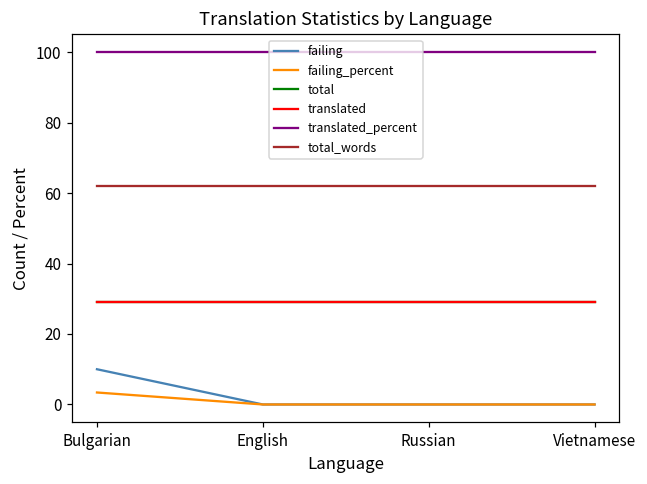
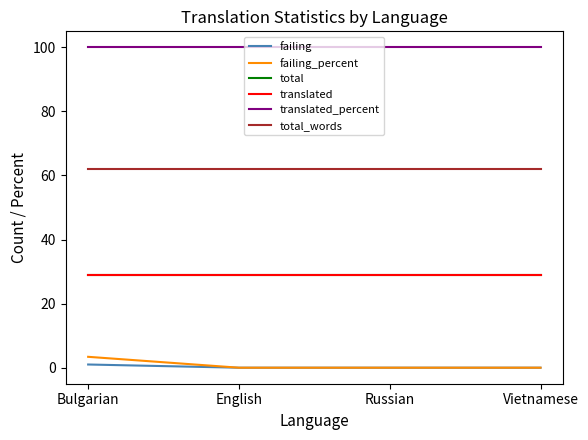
failing, Bulgarian: 10 -> 1
